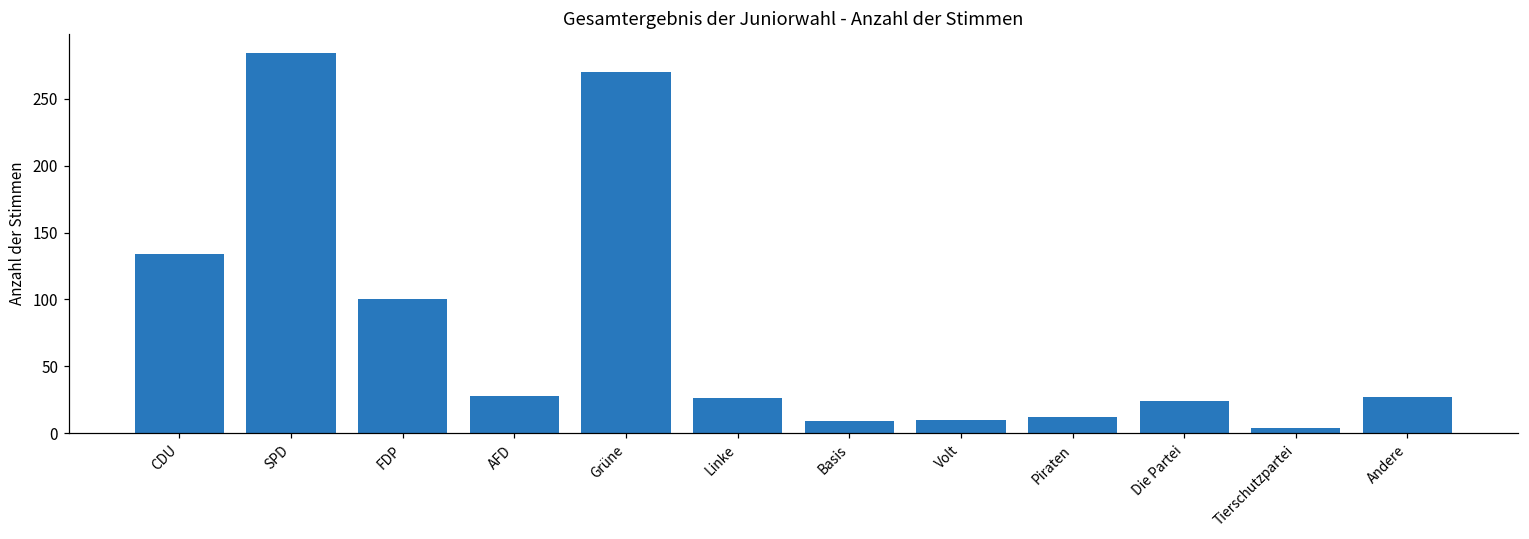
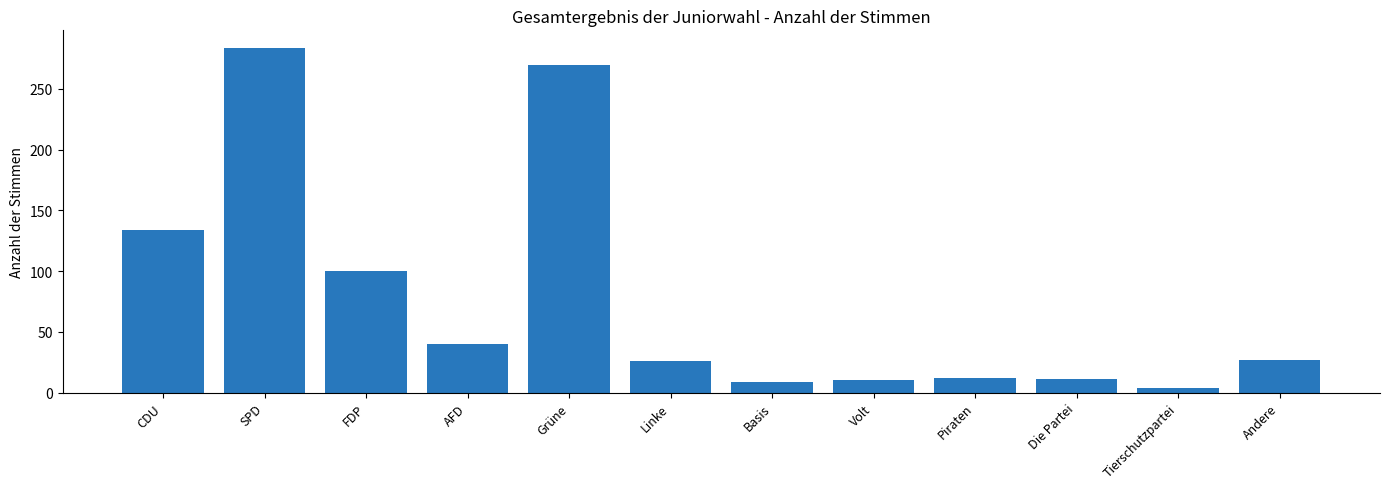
AFD: 28 -> 40
Die Partei: 24 -> 11
